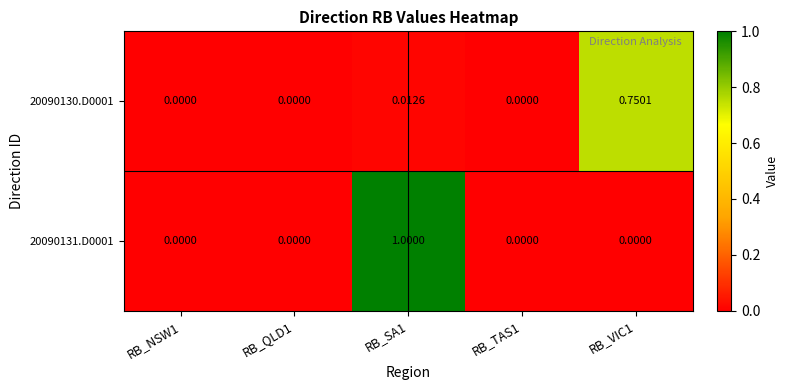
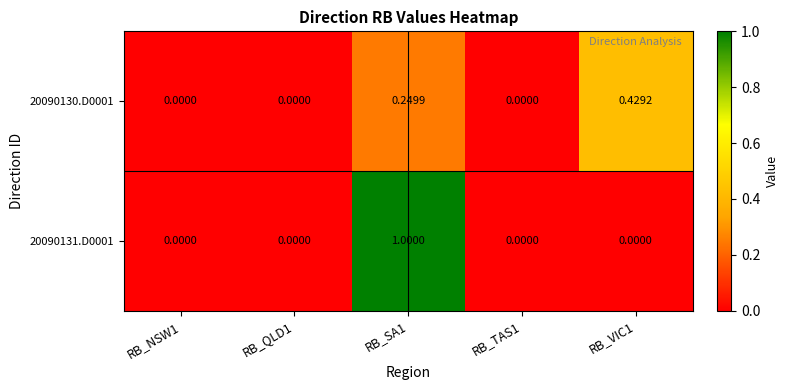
20090130.D0001, RB_SA1: 0.0126 -> 0.2499
20090130.D0001, RB_VIC1: 0.7501 -> 0.4292
